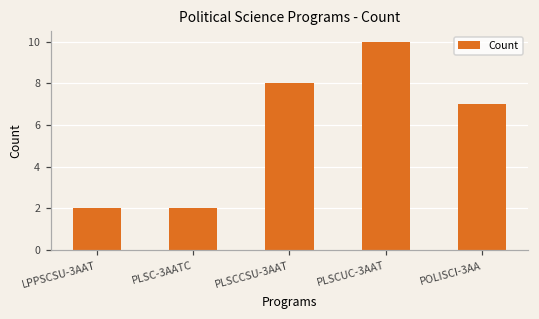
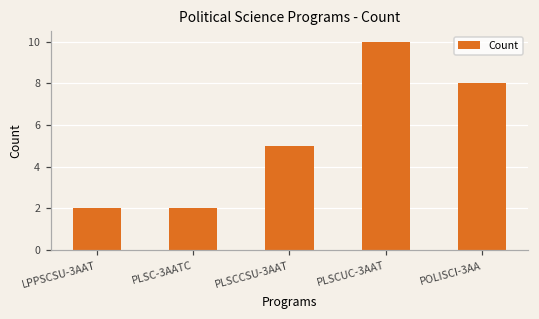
PLSCCSU-3AAT: 8 -> 5
POLISCI-3AA: 7 -> 8
